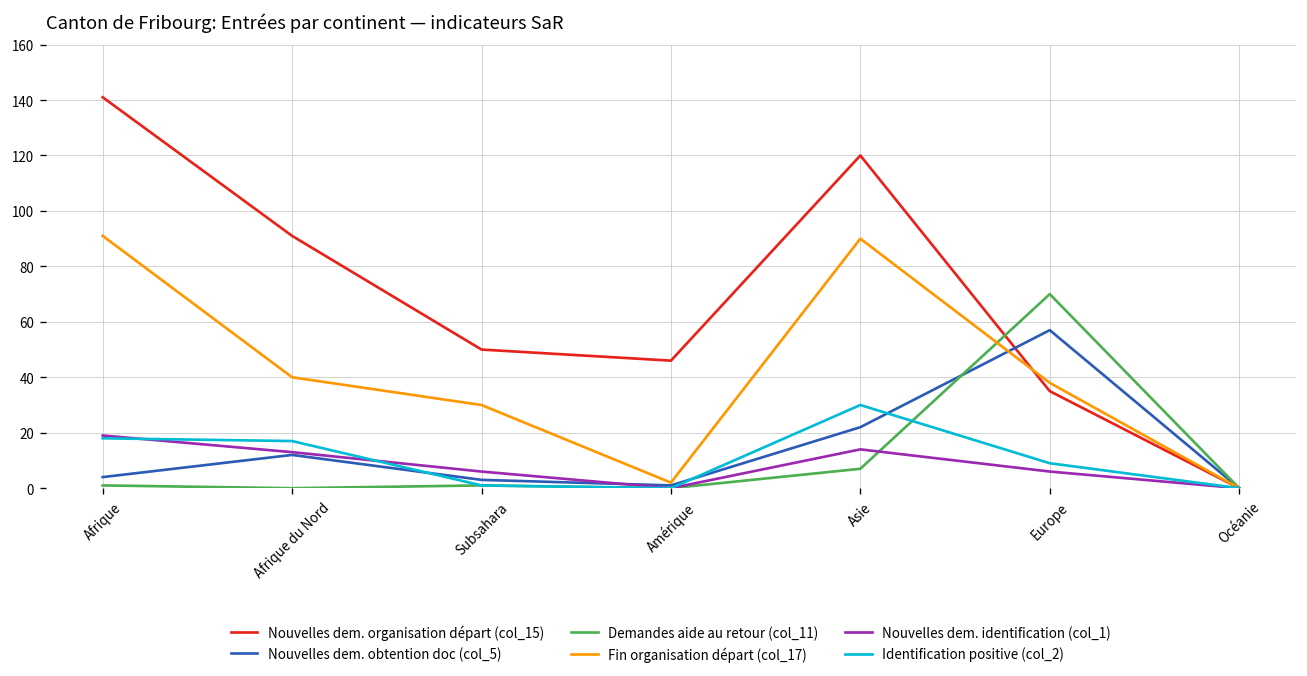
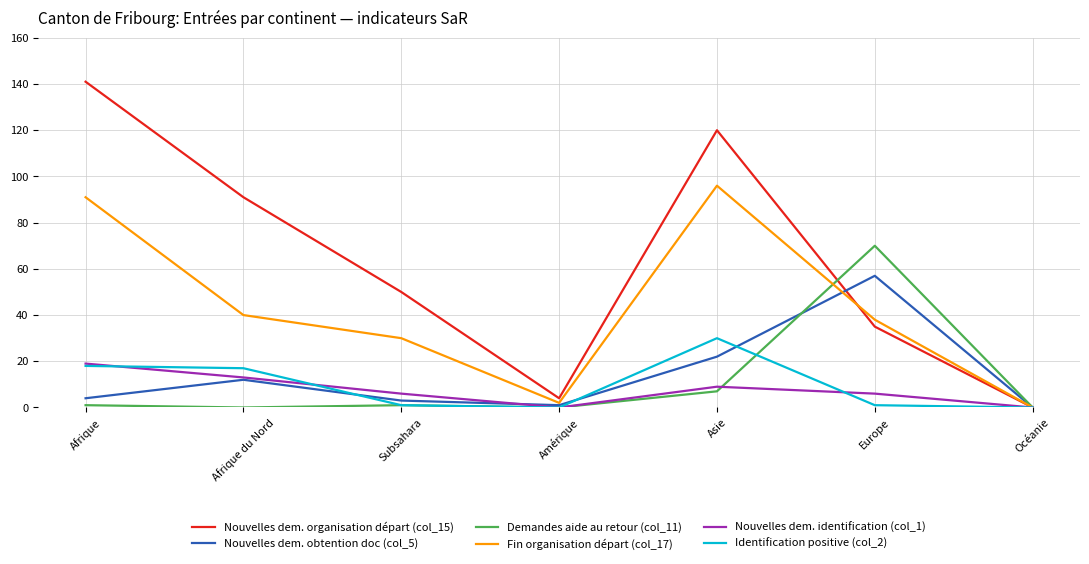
Nouvelles dem. organisation départ (col_15), Amérique: 46 -> 4
Fin organisation départ (col_17), Asie: 90 -> 96
Nouvelles dem. identification (col_1), Asie: 14 -> 9
Identification positive (col_2), Europe: 9 -> 1
